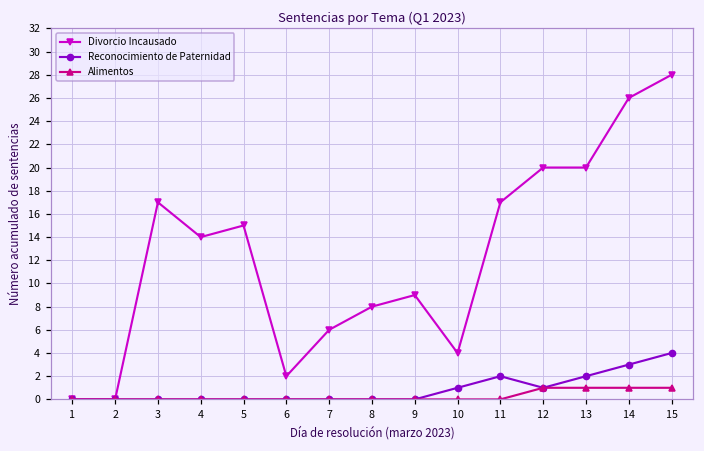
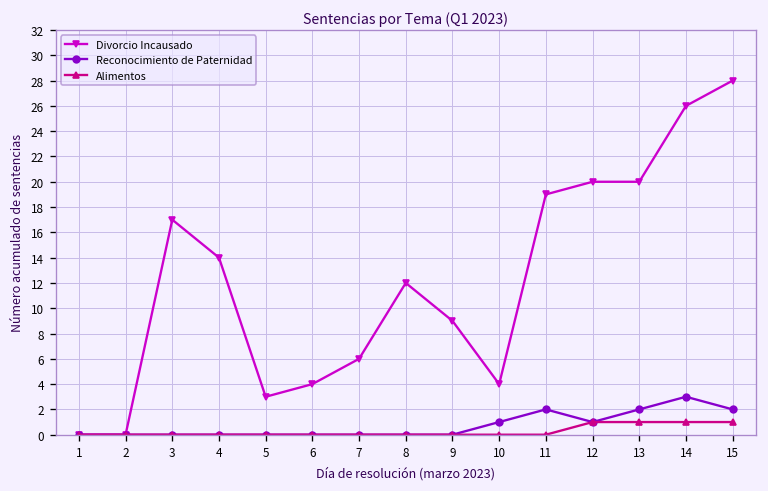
Divorcio Incausado, 5: 15 -> 3
Divorcio Incausado, 6: 2 -> 4
Divorcio Incausado, 8: 8 -> 12
Divorcio Incausado, 11: 17 -> 19
Reconocimiento de Paternidad, 15: 4 -> 2
